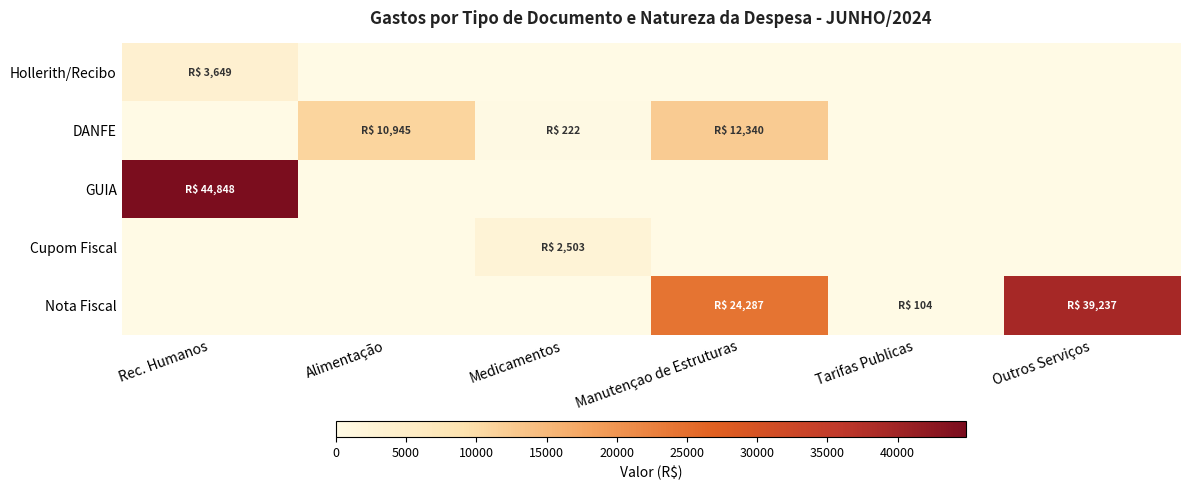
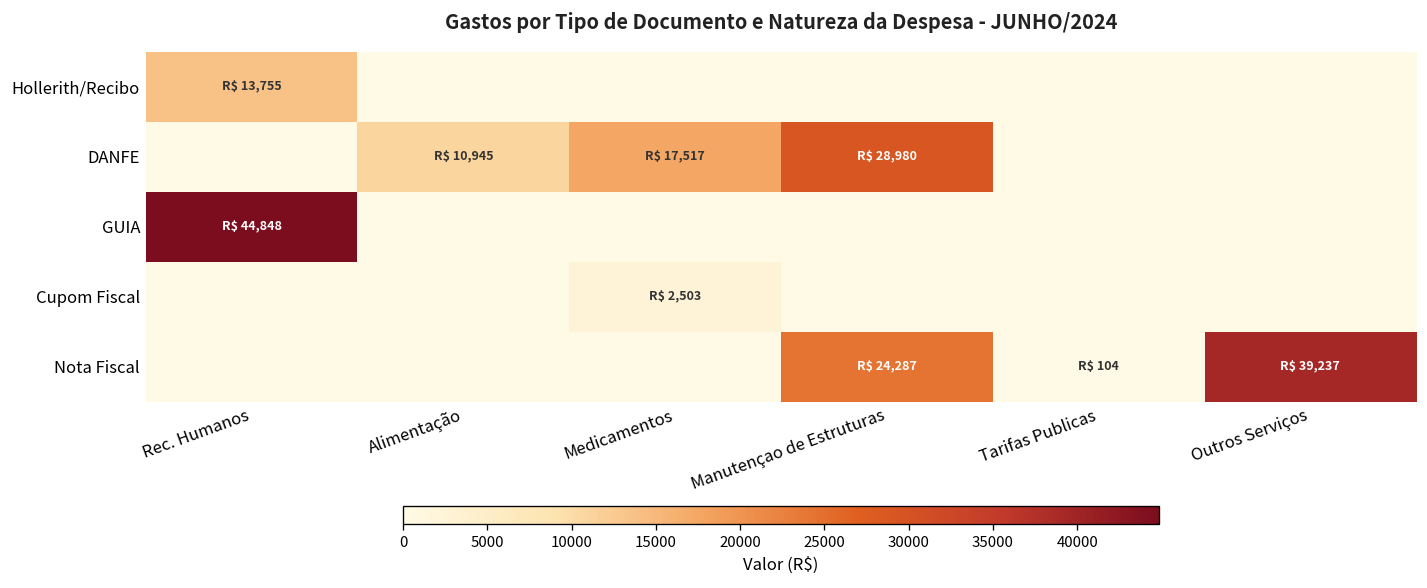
Hollerith/Recibo, Rec. Humanos: 3,649 -> 13,755
DANFE, Medicamentos: 222 -> 17,517
DANFE, Manutençao de Estruturas: 12,340 -> 28,980
